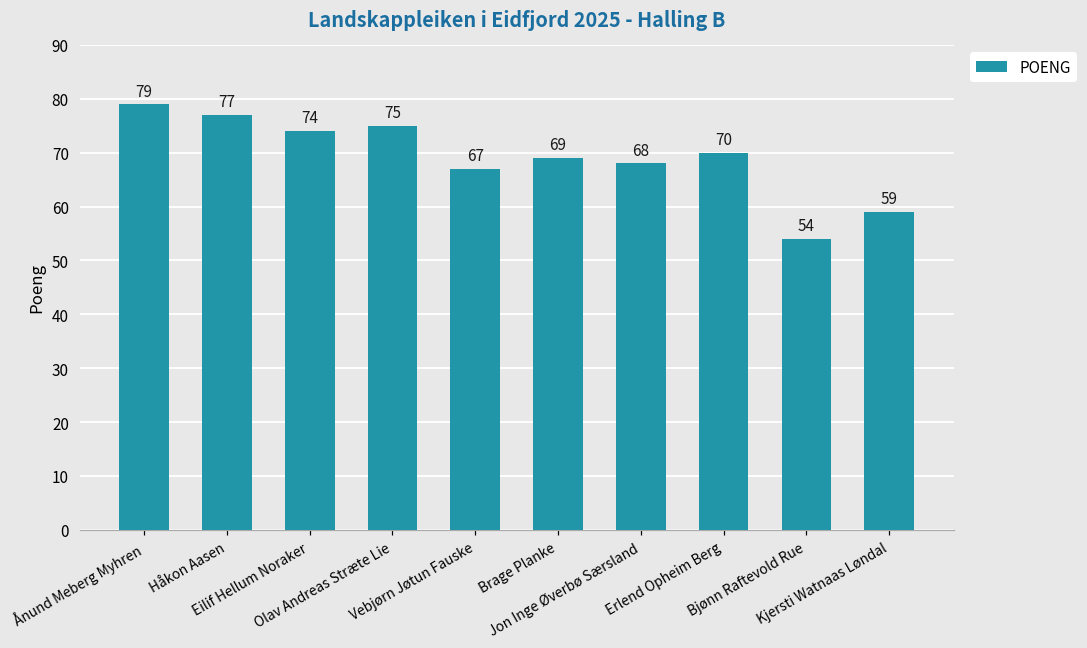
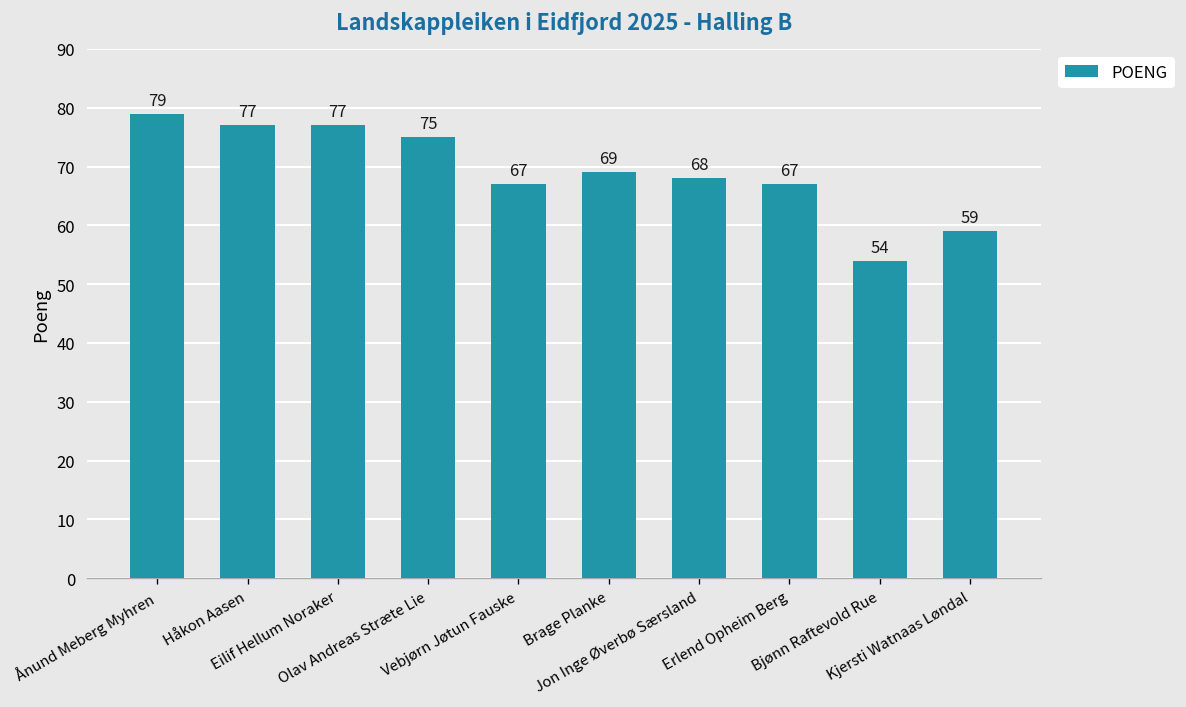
Eilif Hellum Noraker: 74 -> 77
Erlend Opheim Berg: 70 -> 67
